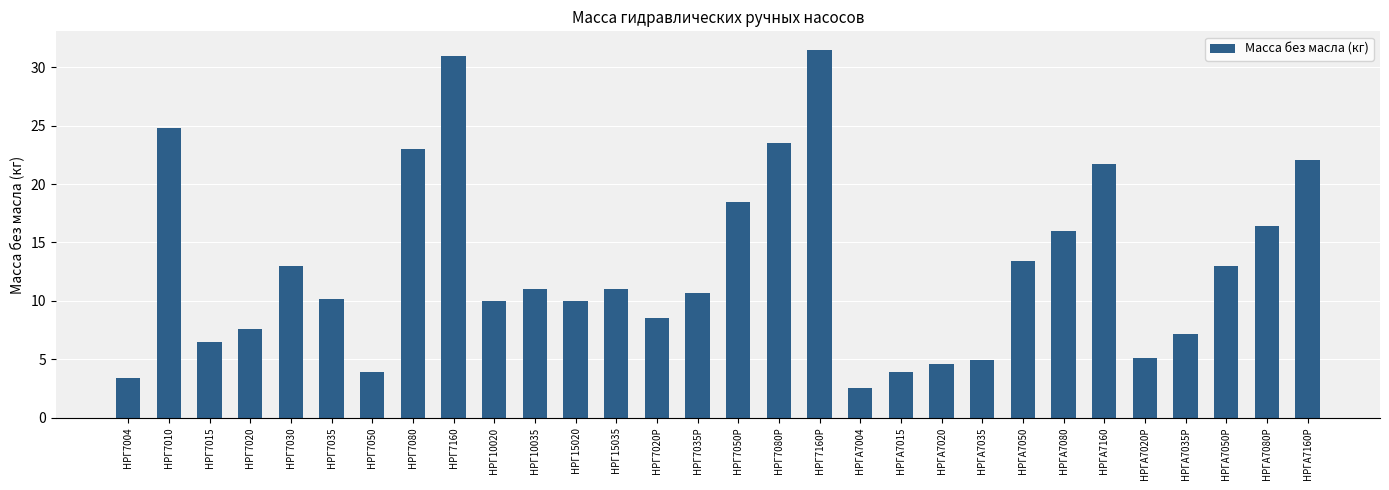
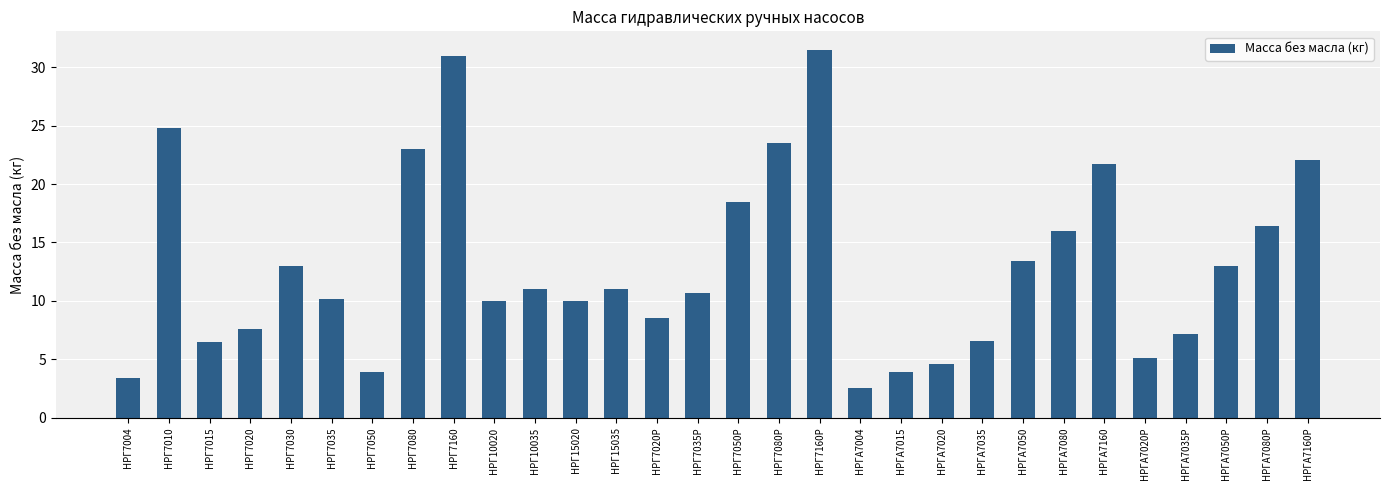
НРГА7035: 4.9 -> 6.6
